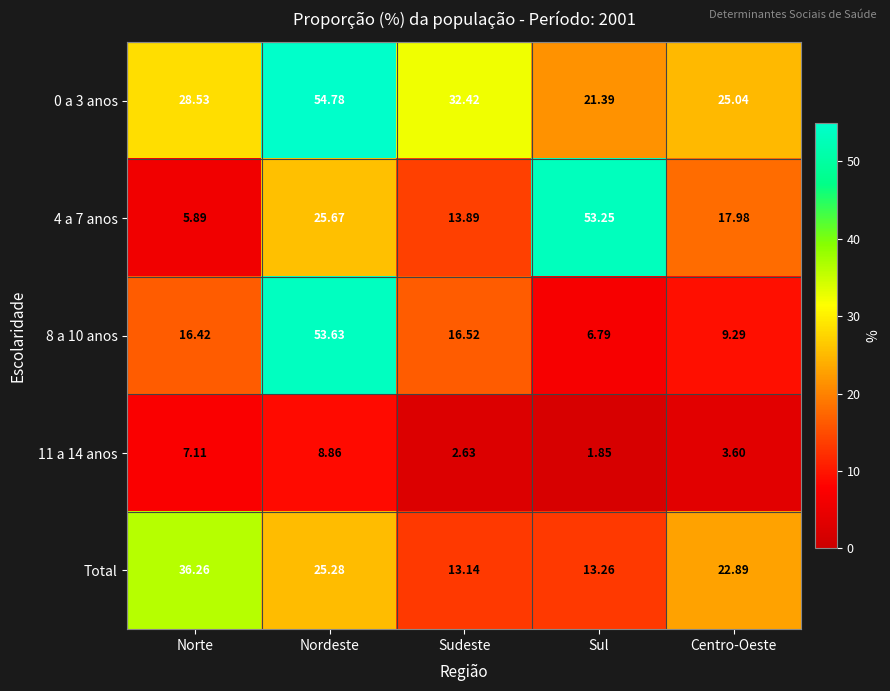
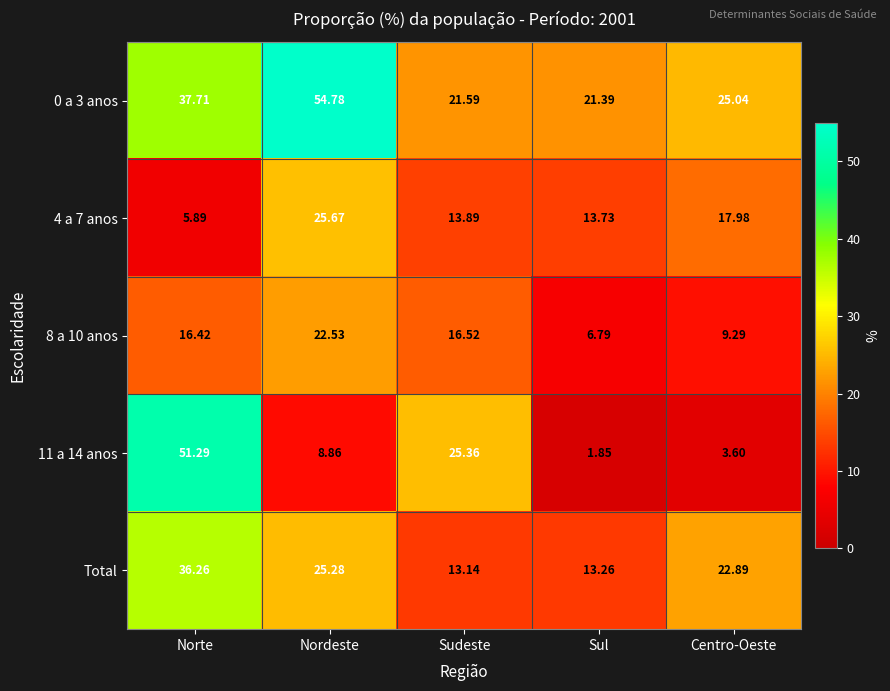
0 a 3 anos, Norte: 28.53 -> 37.71
0 a 3 anos, Sudeste: 32.42 -> 21.59
4 a 7 anos, Sul: 53.25 -> 13.73
8 a 10 anos, Nordeste: 53.63 -> 22.53
11 a 14 anos, Norte: 7.11 -> 51.29
11 a 14 anos, Sudeste: 2.63 -> 25.36
